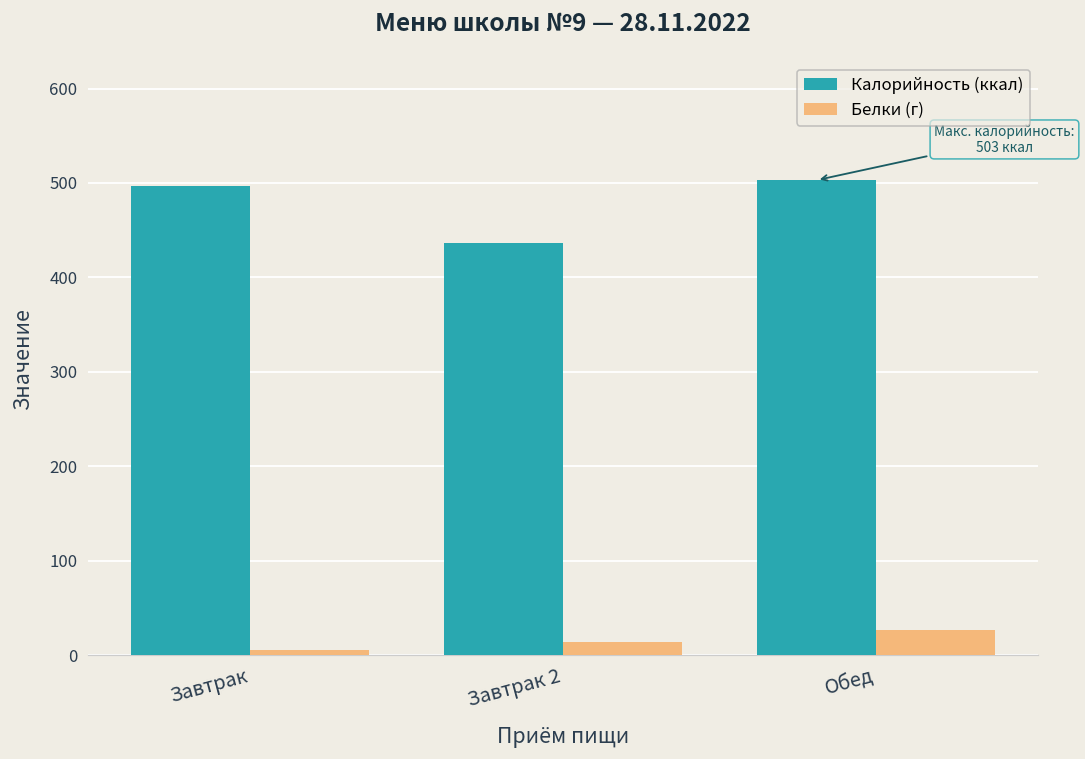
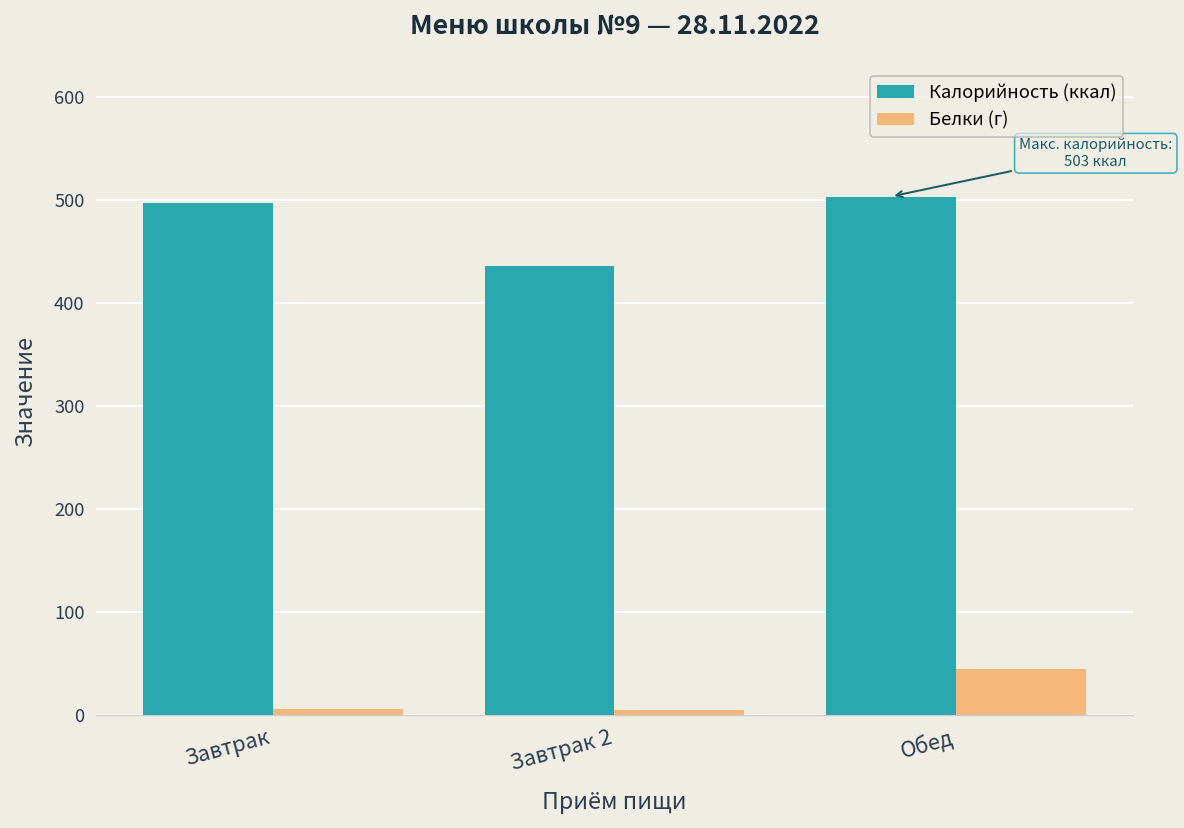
Белки (г), Завтрак 2: 14 -> 5
Белки (г), Обед: 30 -> 40
